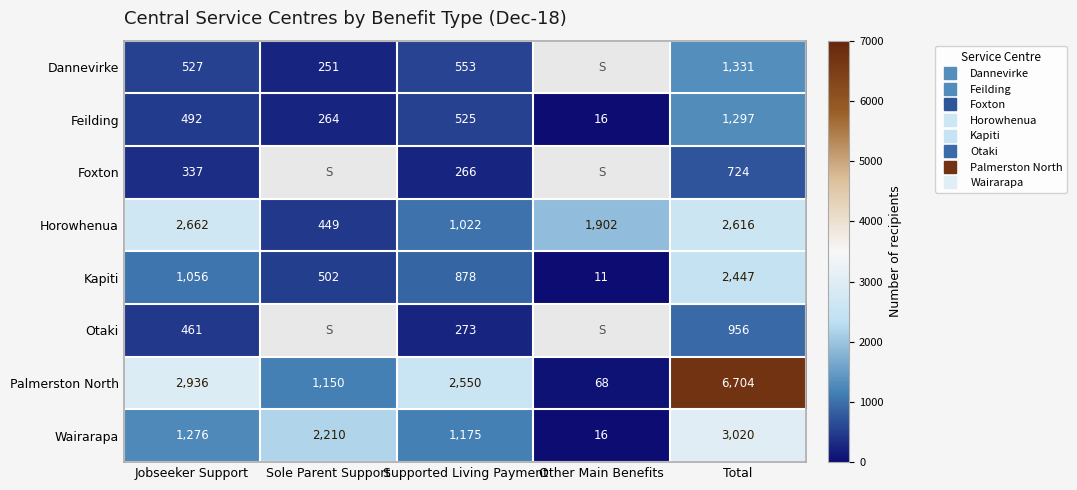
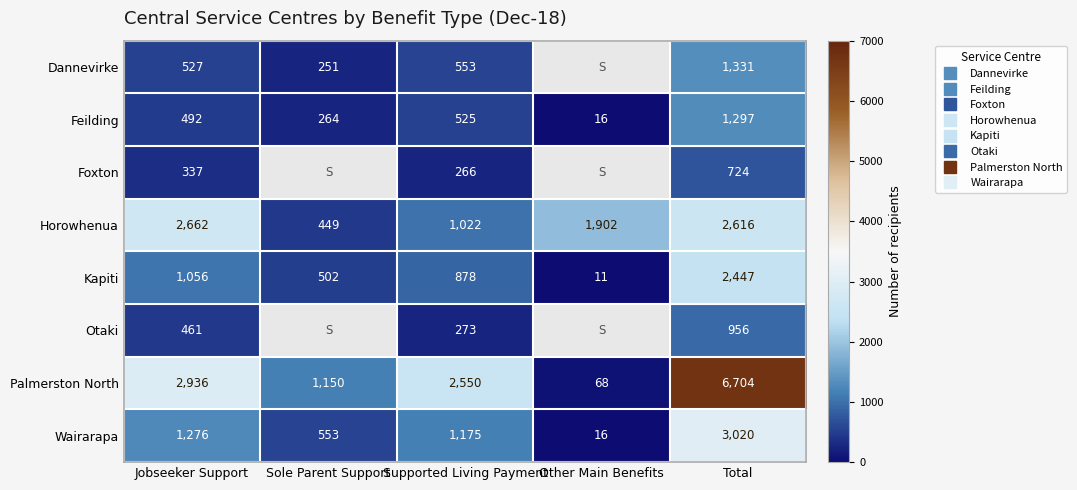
Wairarapa, Sole Parent Support: 2,210 -> 553
